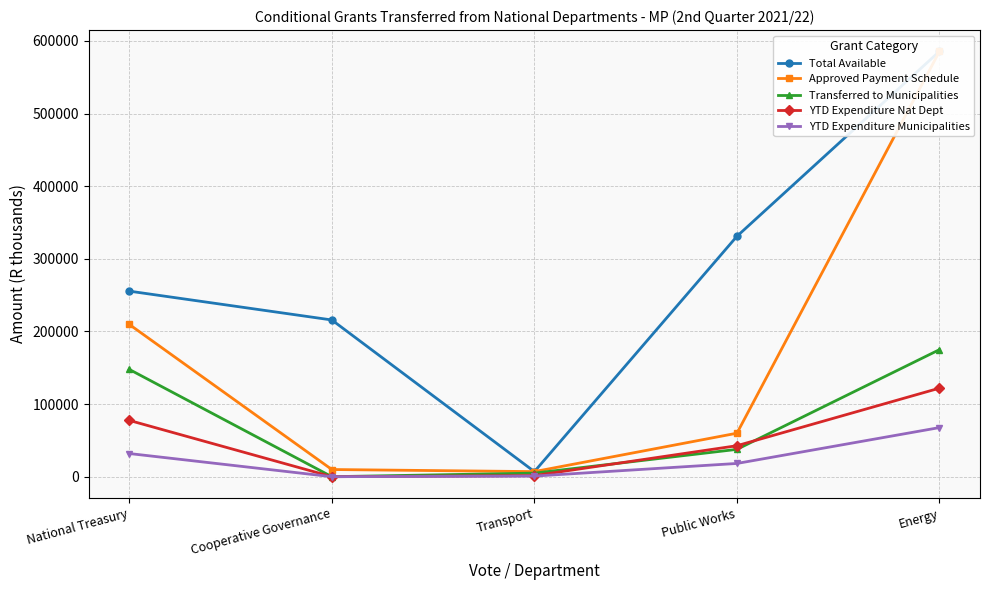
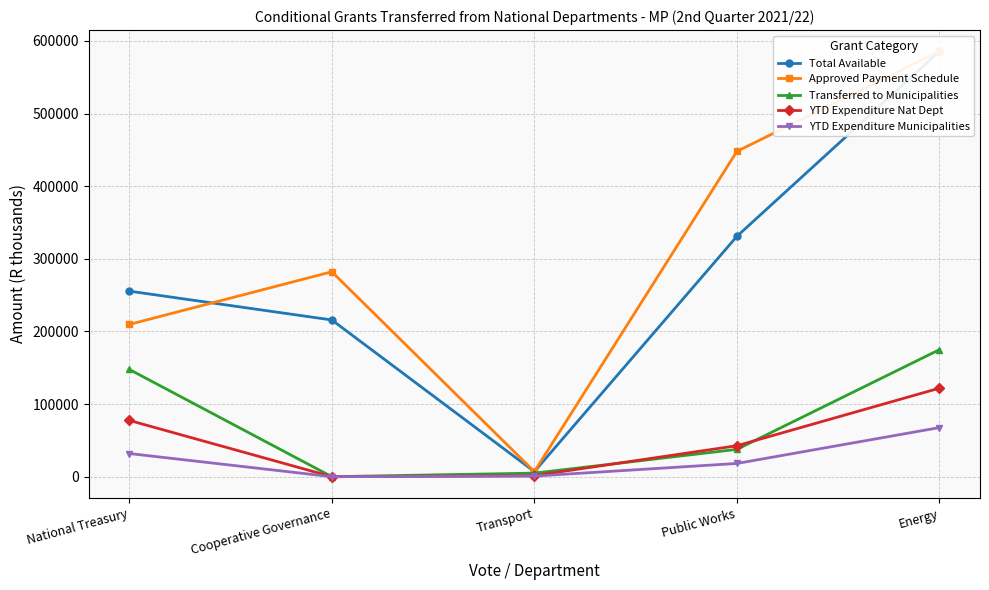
Approved Payment Schedule, Cooperative Governance: 10000 -> 280000
Approved Payment Schedule, Public Works: 60000 -> 450000
